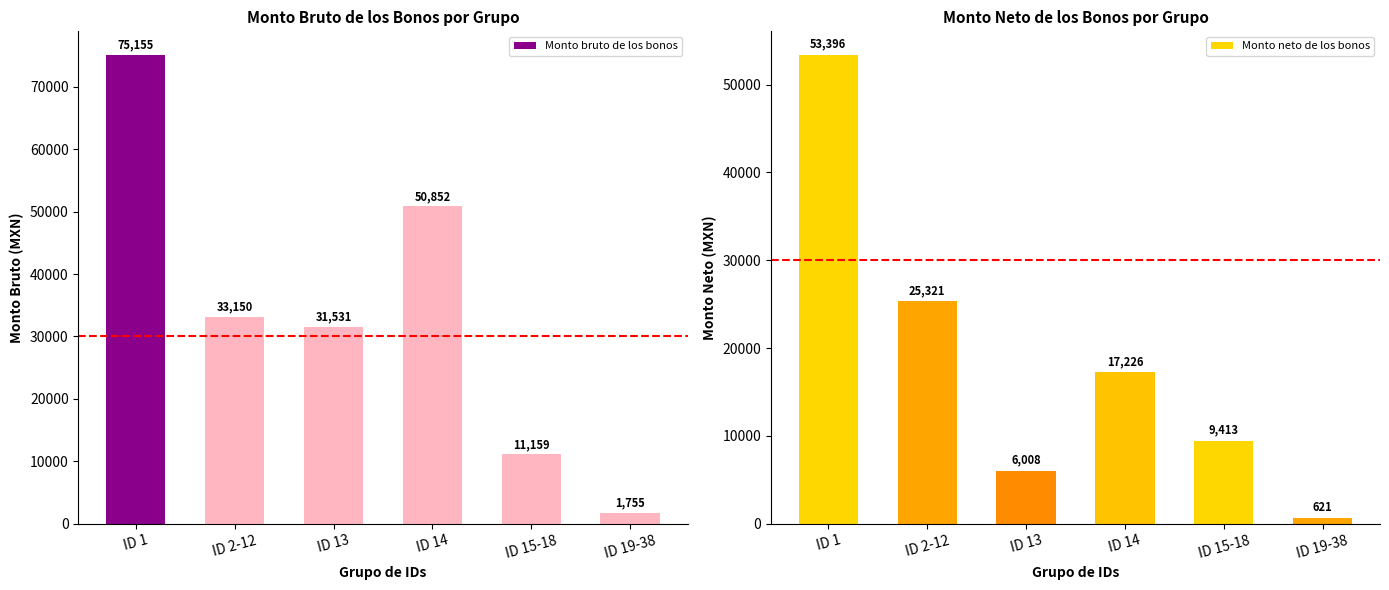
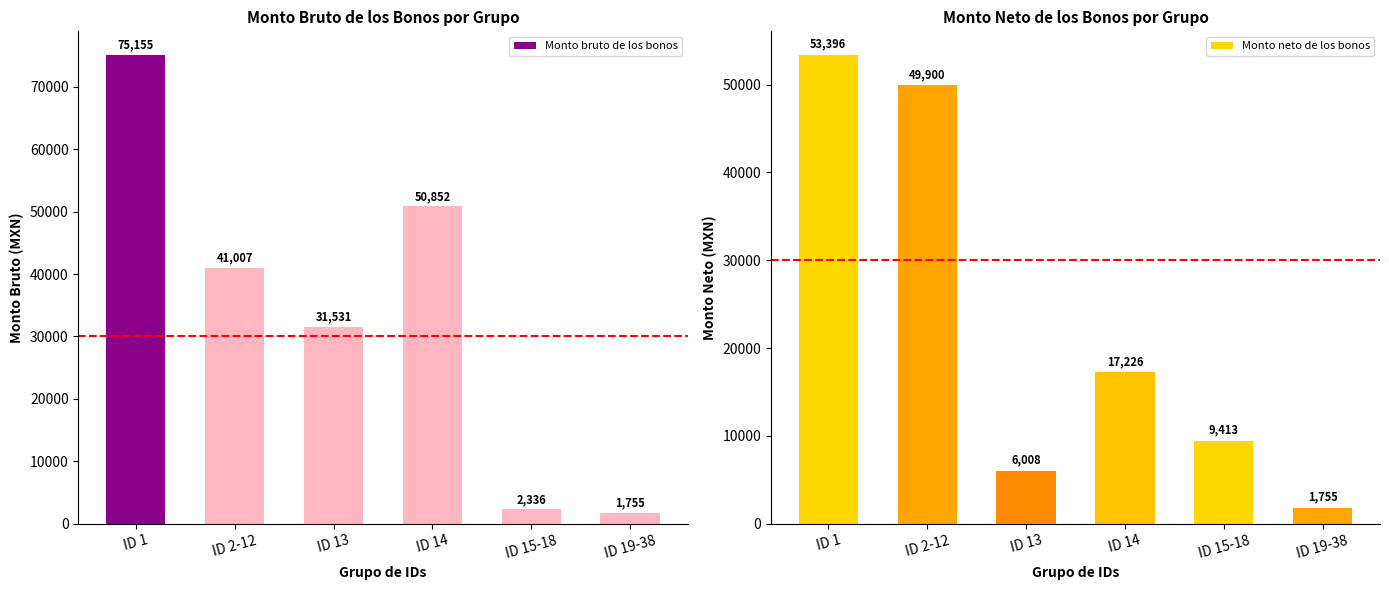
Monto Bruto de los Bonos por Grupo, ID 2-12: 33,150 -> 41,007
Monto Bruto de los Bonos por Grupo, ID 15-18: 11,159 -> 2,336
Monto Neto de los Bonos por Grupo, ID 2-12: 25,321 -> 49,900
Monto Neto de los Bonos por Grupo, ID 19-38: 621 -> 1,755
